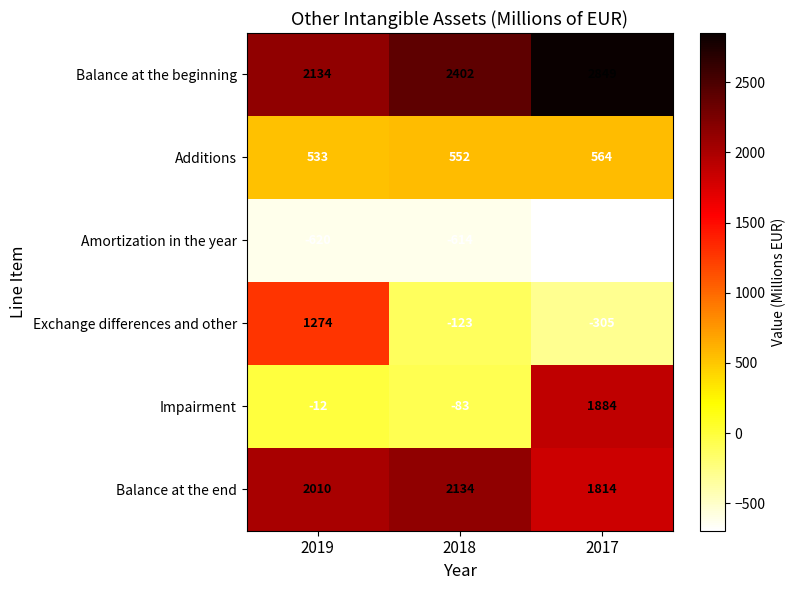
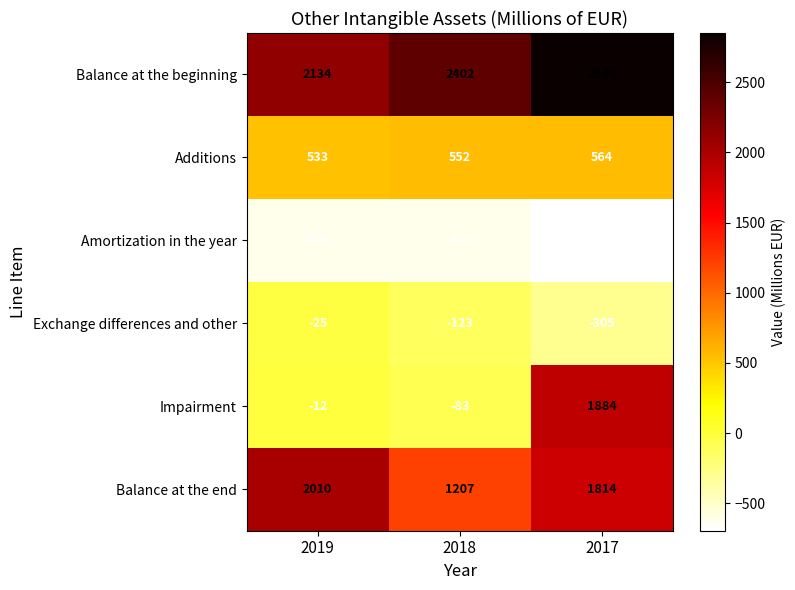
Exchange differences and other, 2019: 1274 -> -25
Balance at the end, 2018: 2134 -> 1207
